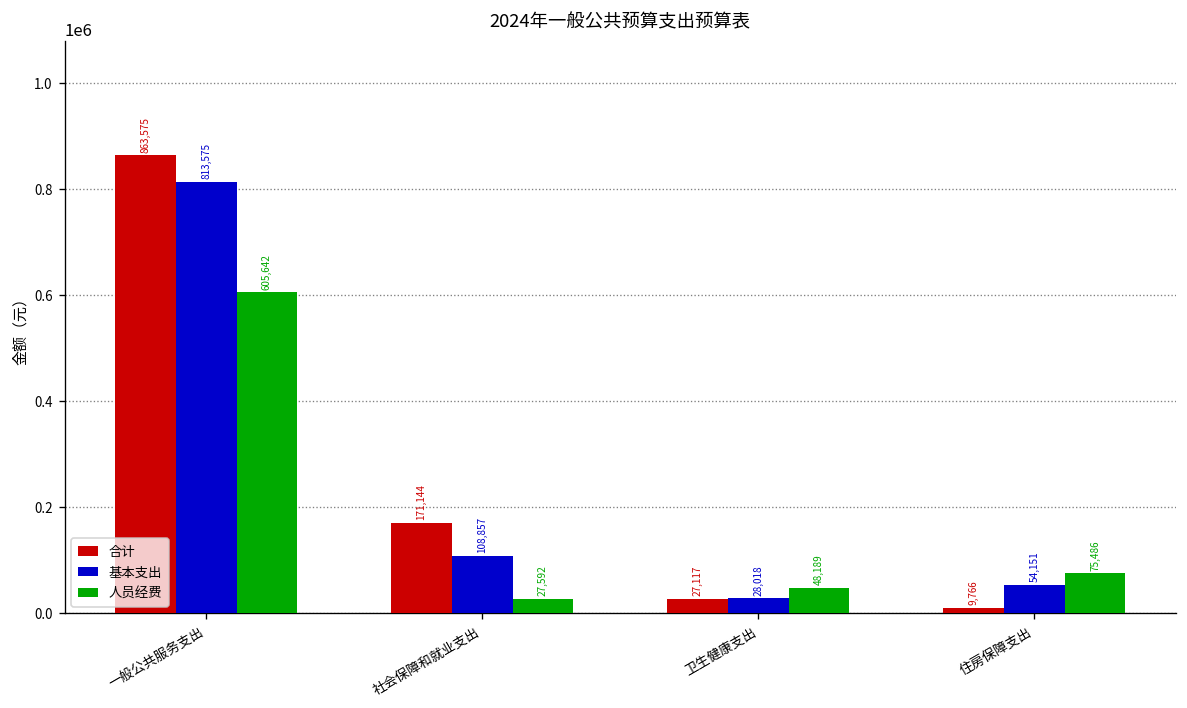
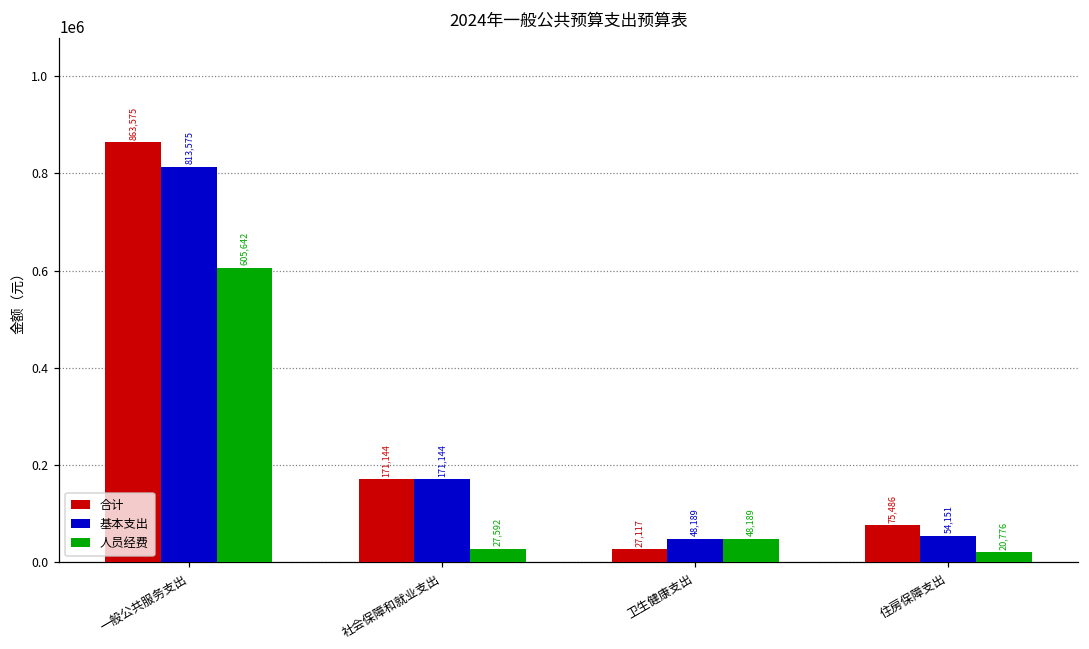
基本支出, 社会保障和就业支出: 108,857 -> 171,144
基本支出, 卫生健康支出: 28,018 -> 48,189
合计, 住房保障支出: 9,766 -> 75,486
人员经费, 住房保障支出: 75,486 -> 20,776
